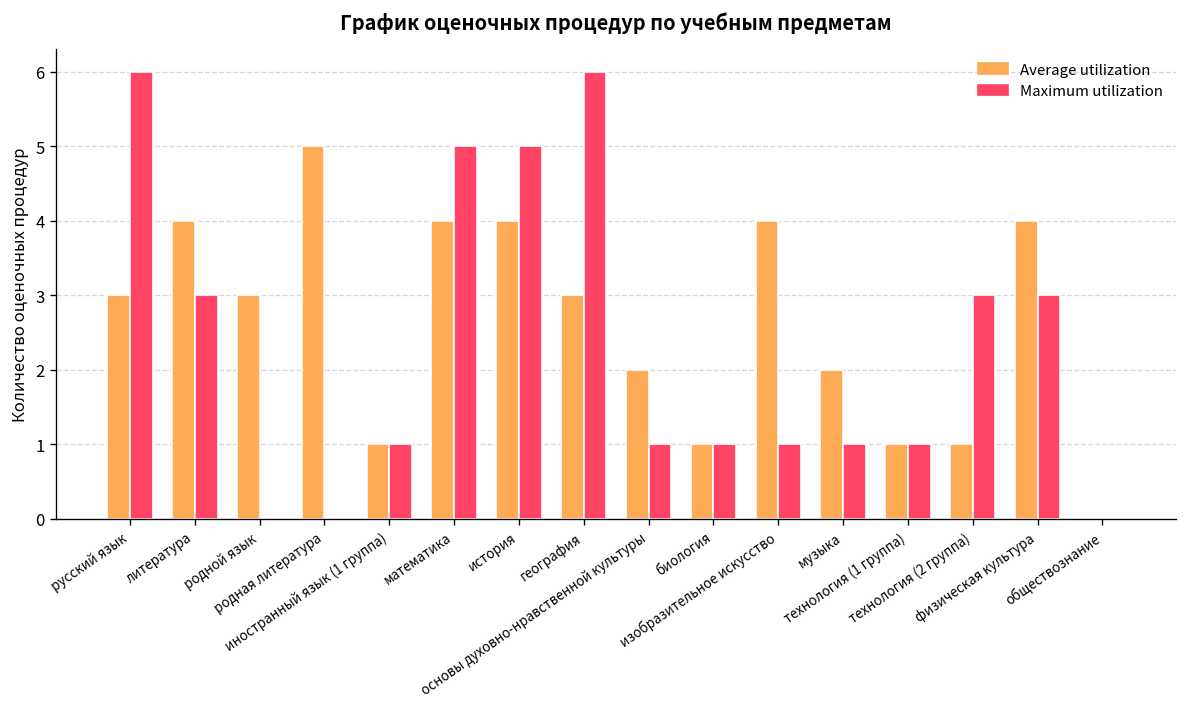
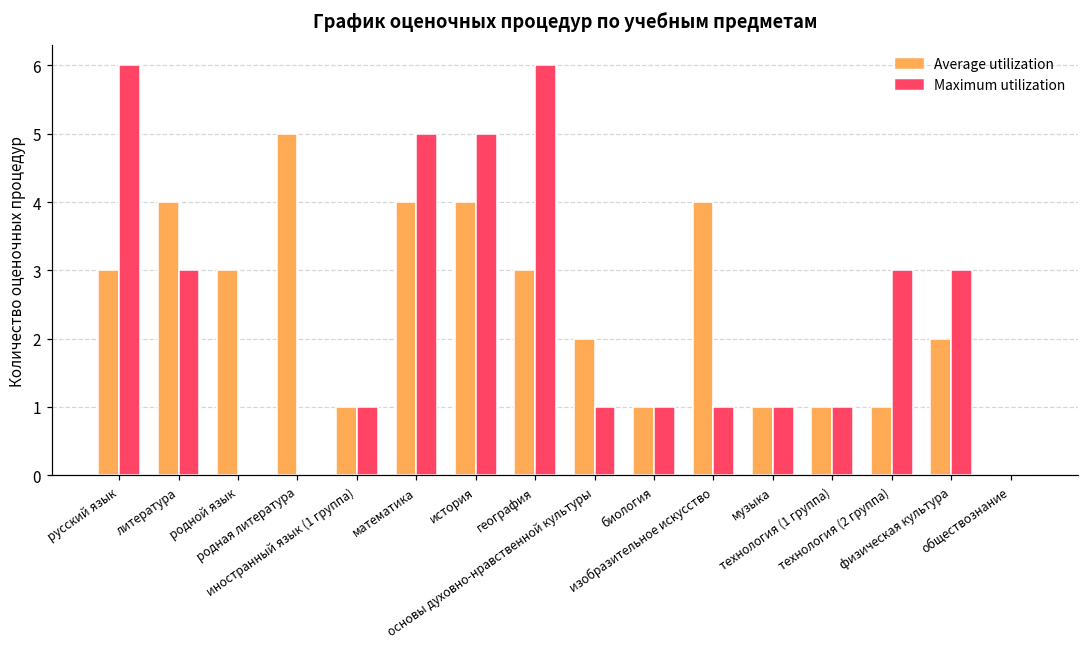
Average utilization, музыка: 2 -> 1
Average utilization, физическая культура: 4 -> 2
